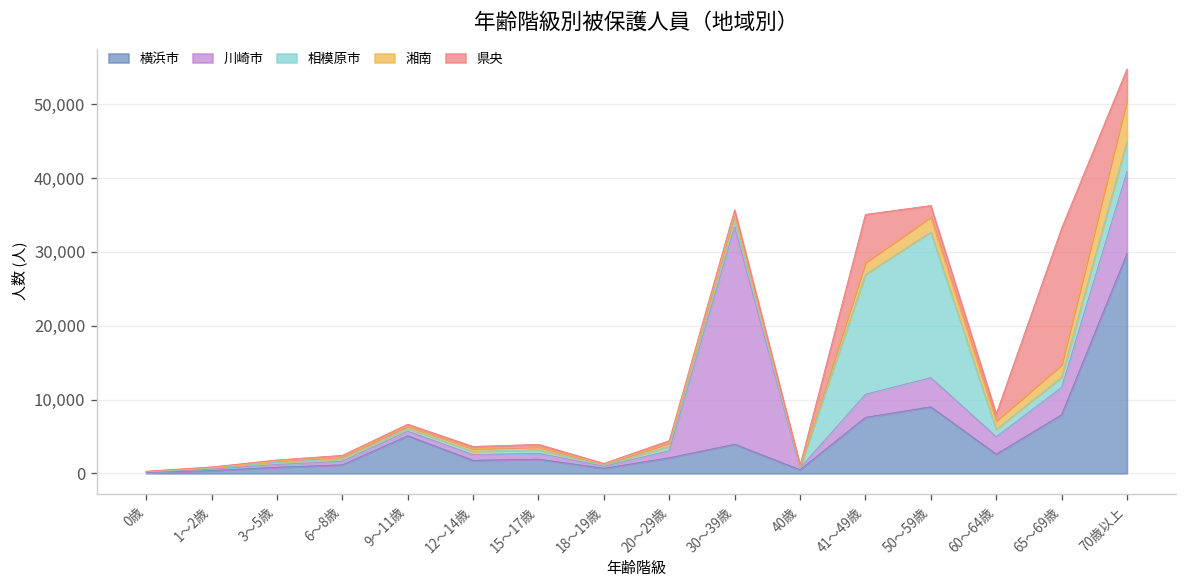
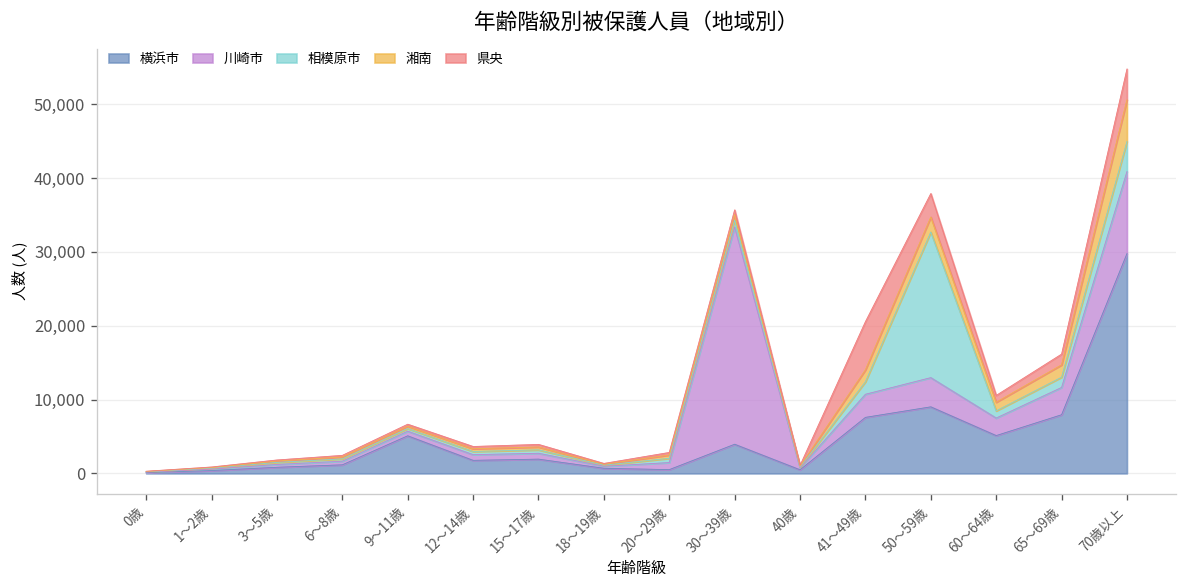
横浜市, 20～29歳: 2,000 -> 1,000
相模原市, 41～49歳: 16,000 -> 2,000
県央, 50～59歳: 2,000 -> 3,000
横浜市, 60～64歳: 3,000 -> 5,000
県央, 65～69歳: 19,000 -> 1,000
